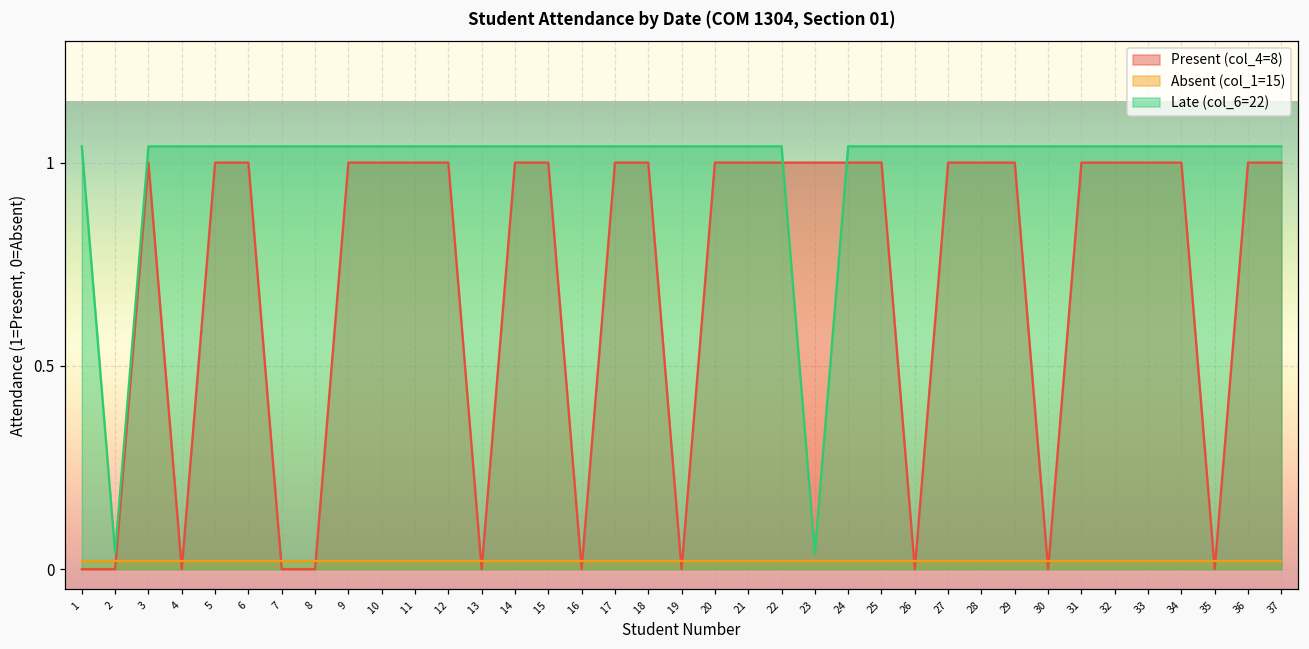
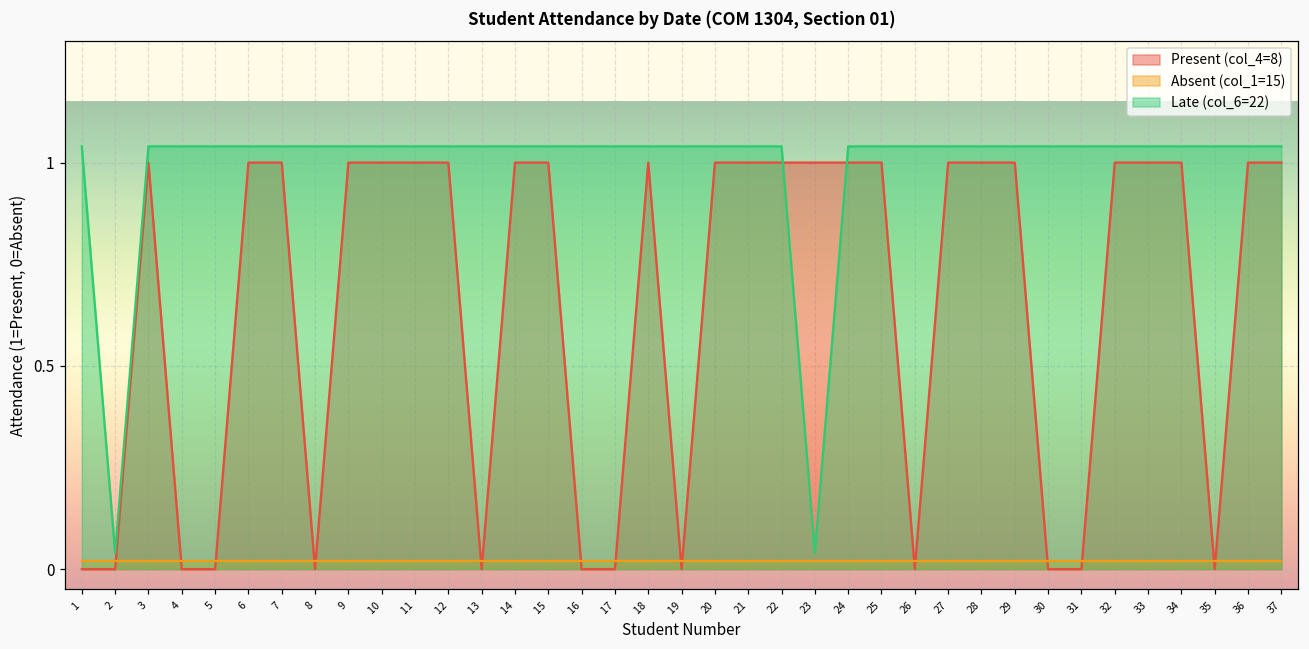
Present (col_4=8), 5: 1 -> 0
Present (col_4=8), 7: 0 -> 1
Present (col_4=8), 17: 1 -> 0
Present (col_4=8), 31: 1 -> 0
